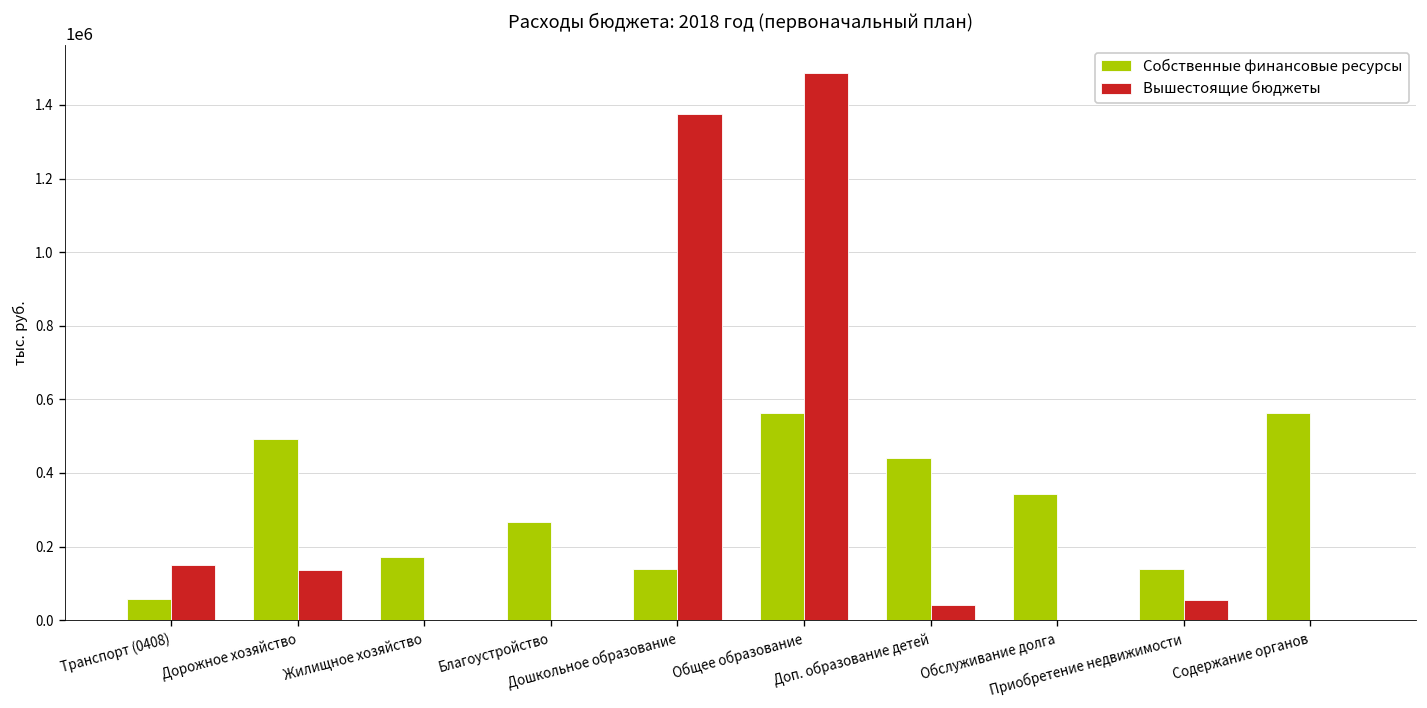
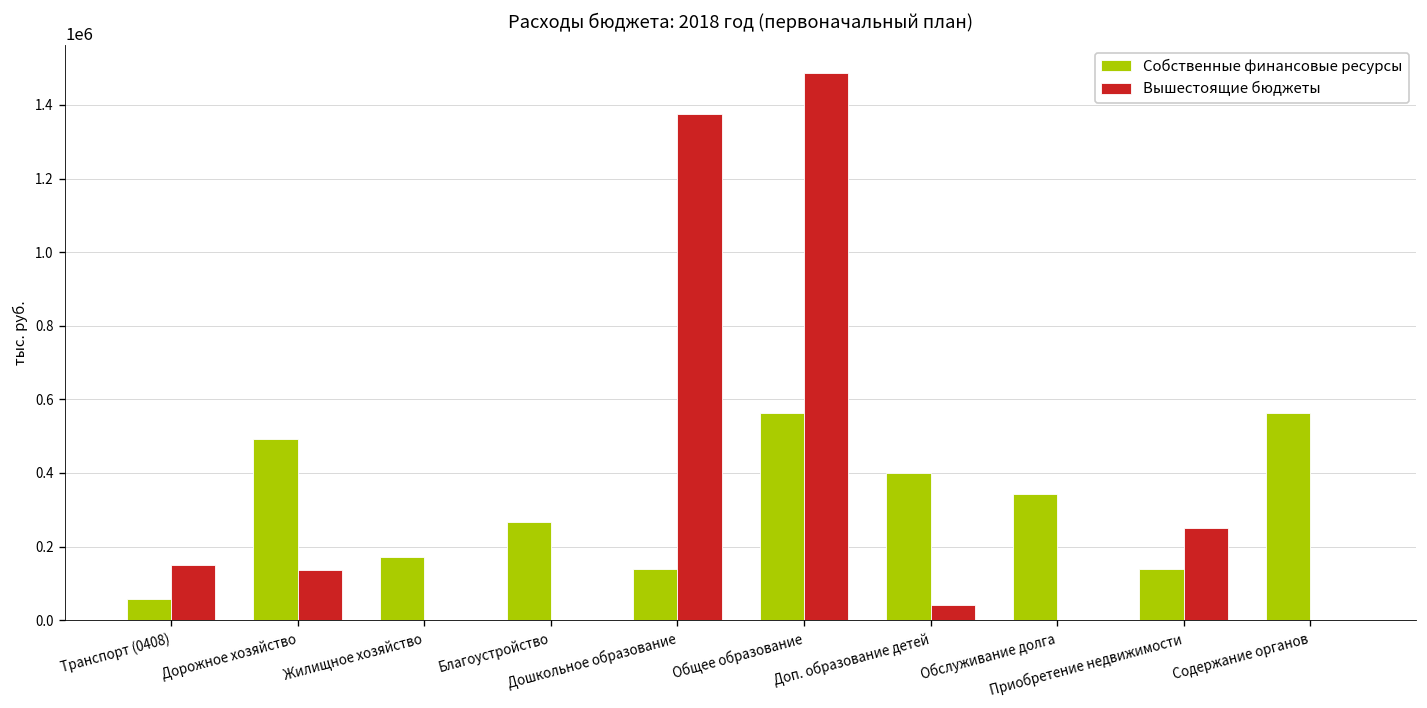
Собственные финансовые ресурсы, Доп. образование детей: 440000 -> 400000
Вышестоящие бюджеты, Приобретение недвижимости: 50000 -> 250000
